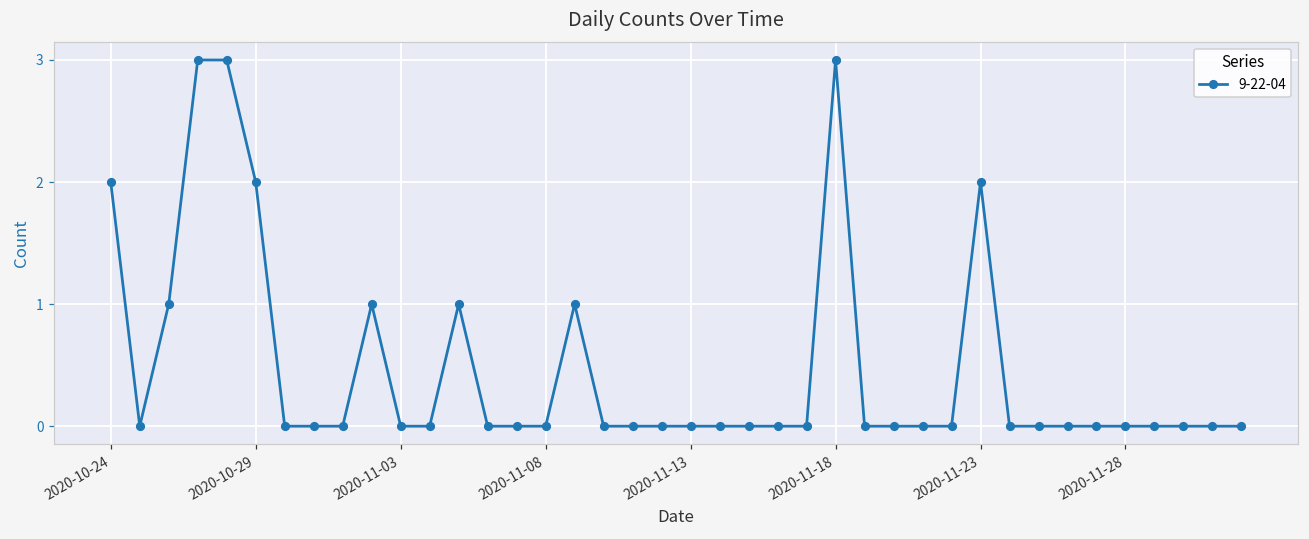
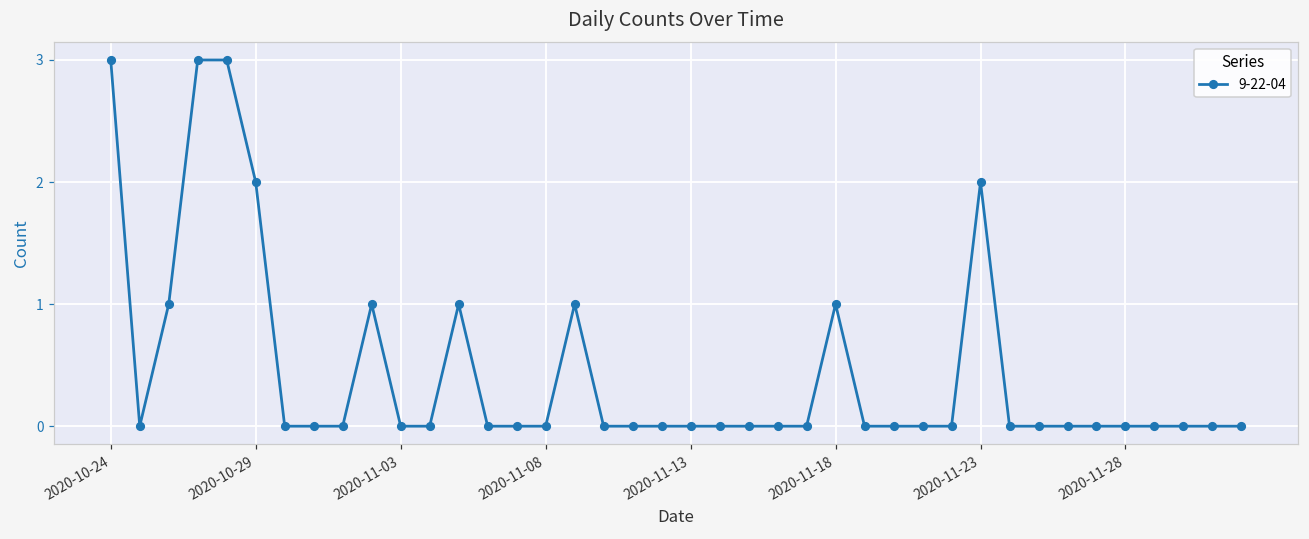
2020-10-24: 2 -> 3
2020-11-18: 3 -> 1
